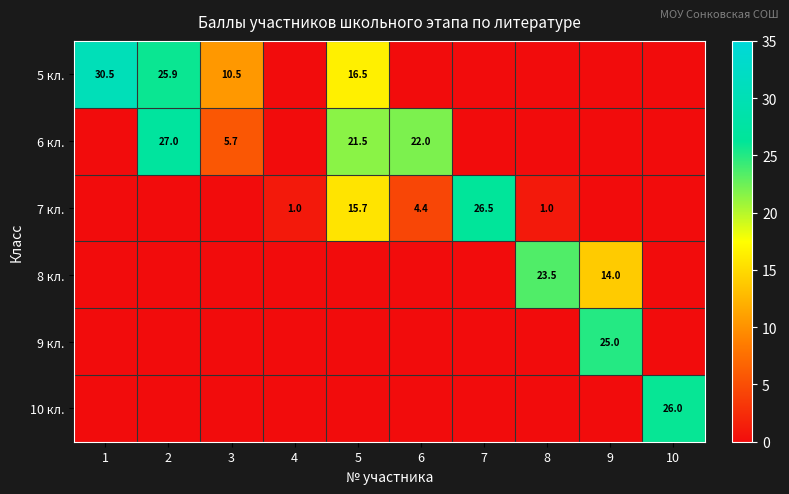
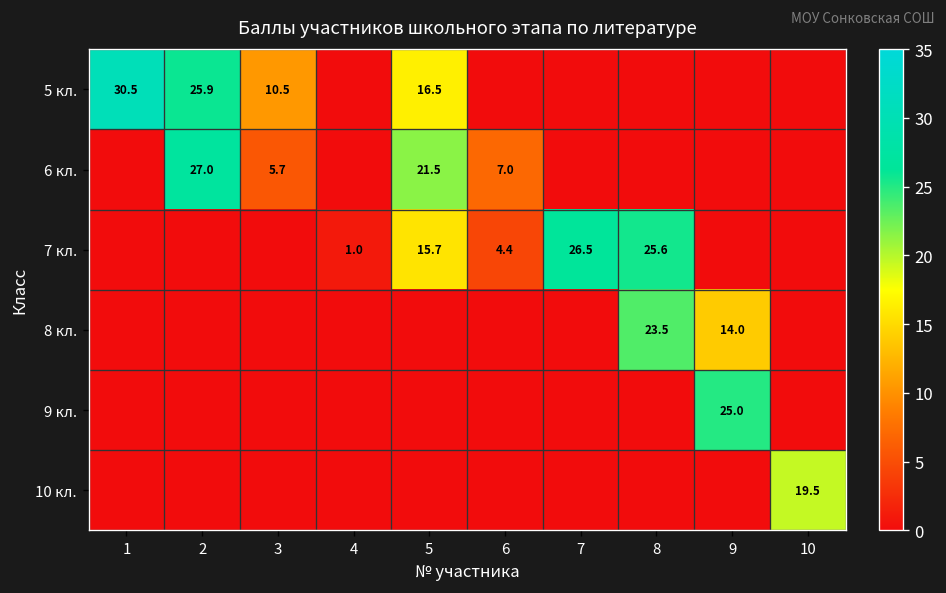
6 кл., 6: 22.0 -> 7.0
7 кл., 8: 1.0 -> 25.6
10 кл., 10: 26.0 -> 19.5
